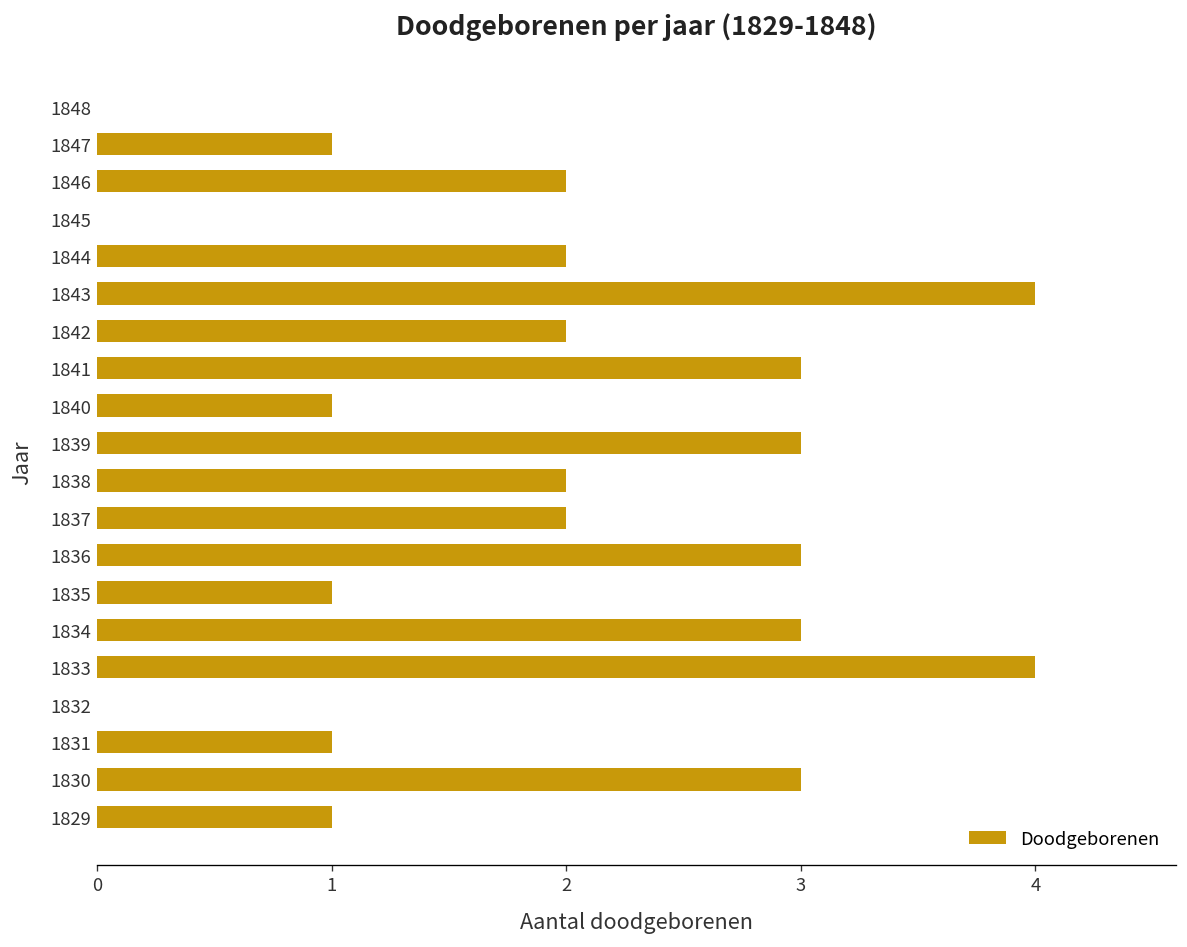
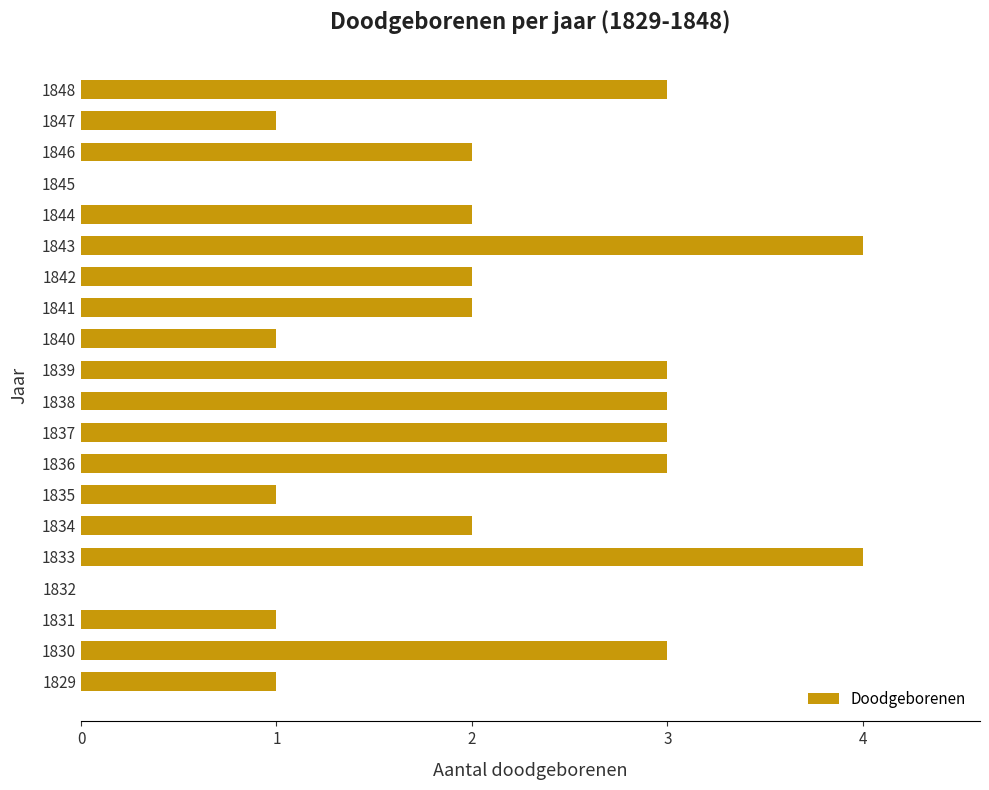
1848: 0 -> 3
1841: 3 -> 2
1838: 2 -> 3
1837: 2 -> 3
1834: 3 -> 2
